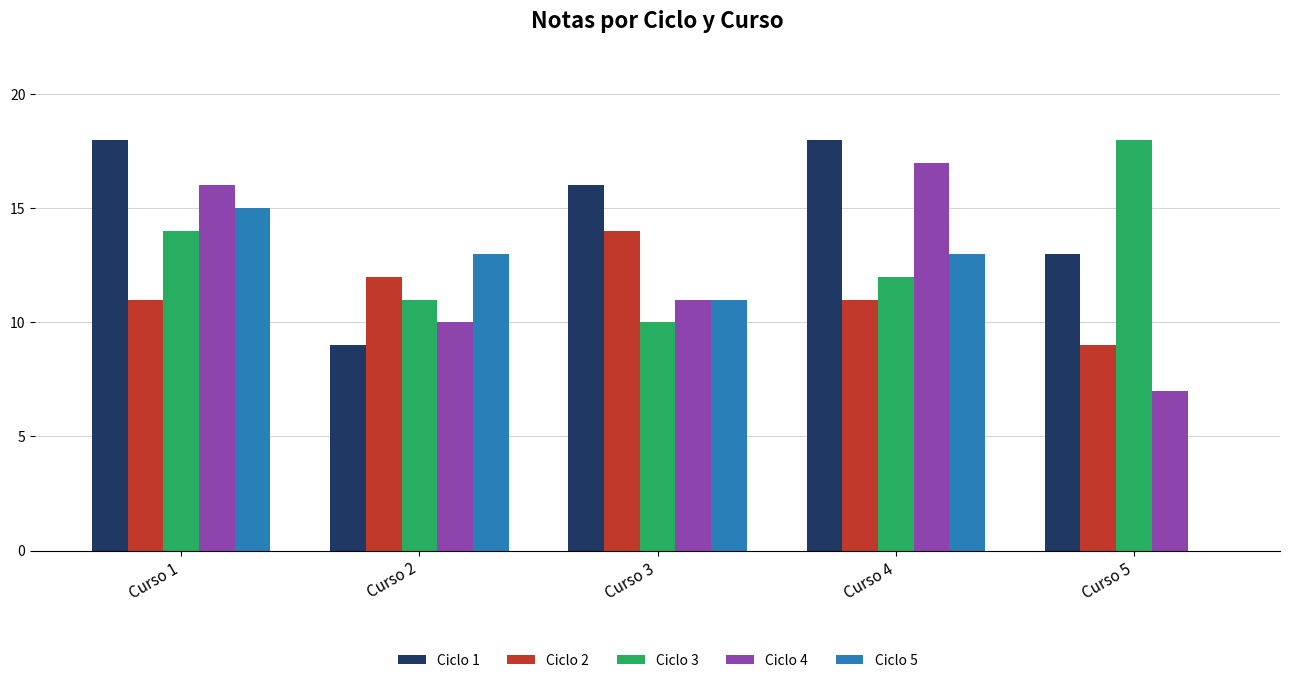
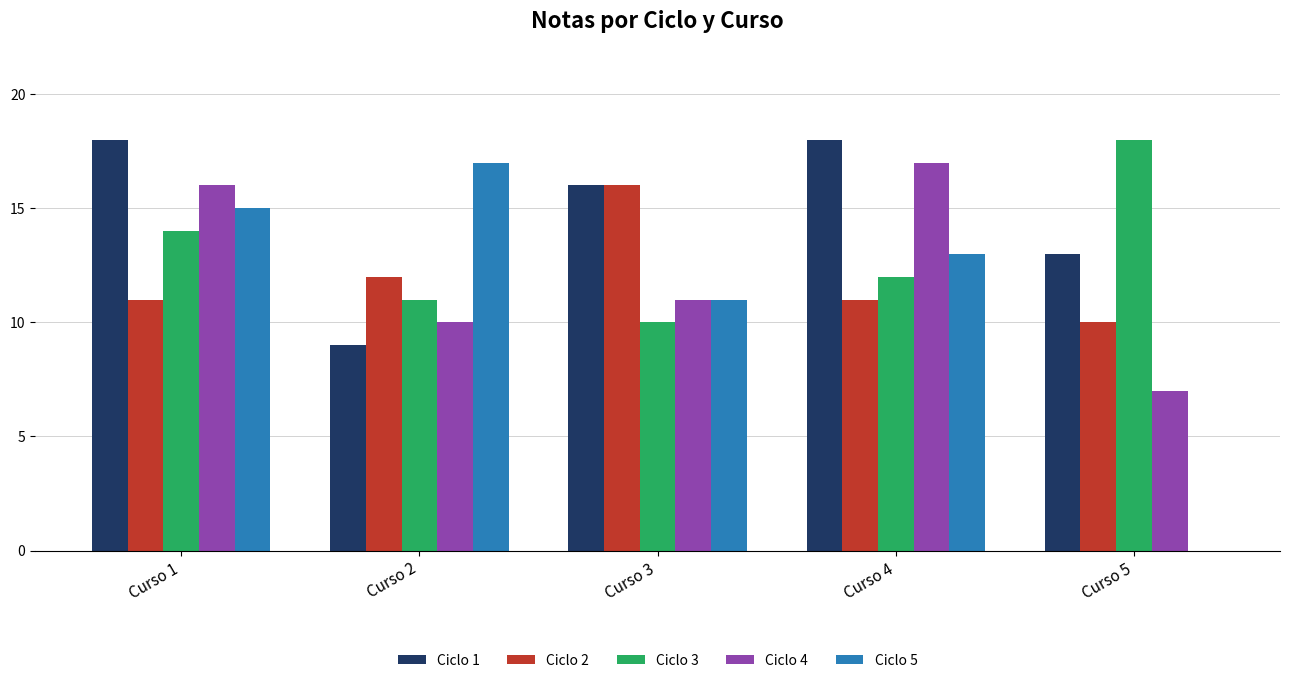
Ciclo 5, Curso 2: 13 -> 17
Ciclo 2, Curso 3: 14 -> 16
Ciclo 2, Curso 5: 9 -> 10
